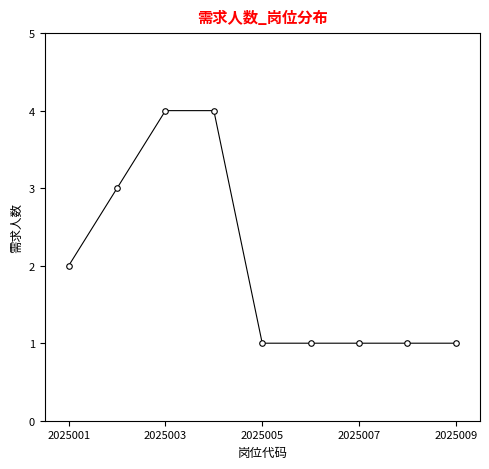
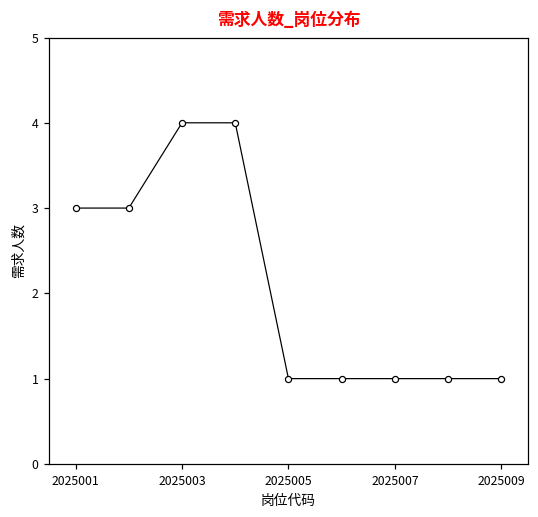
2025001: 2 -> 3
